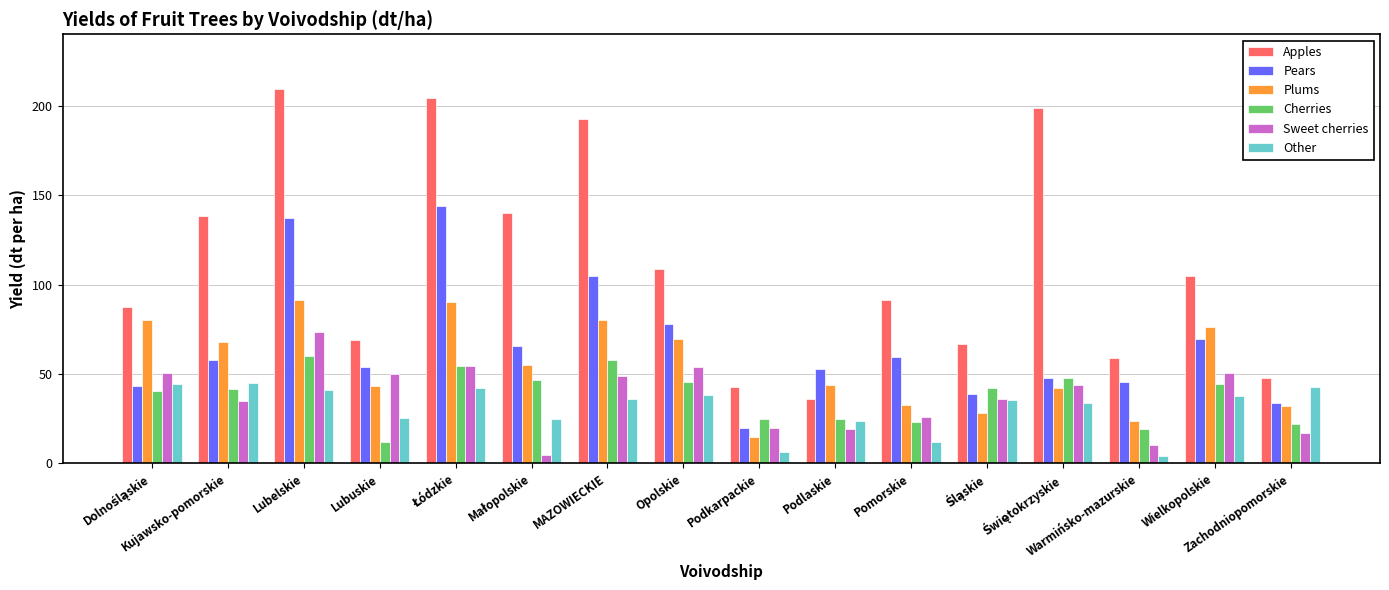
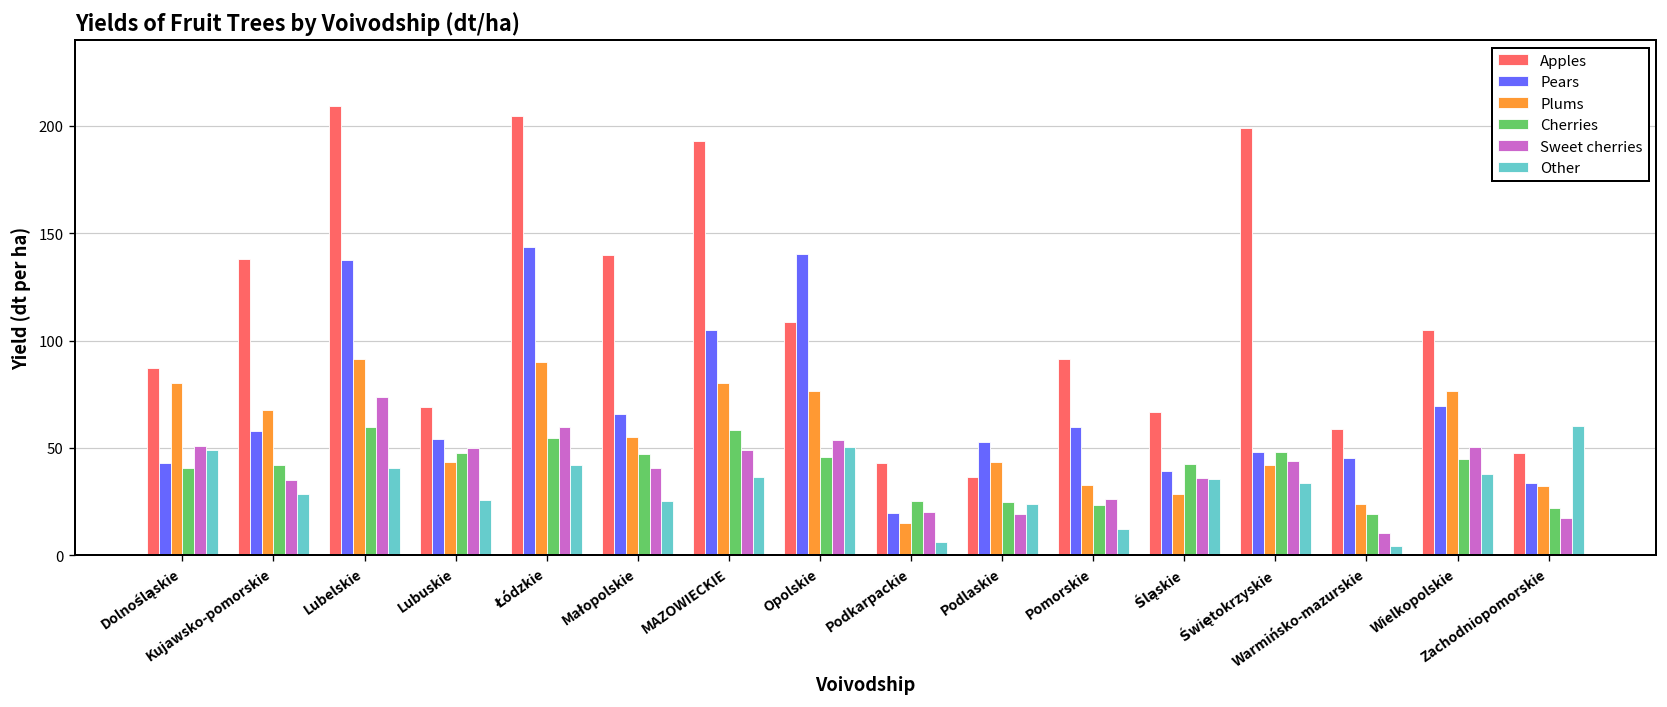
Other, Dolnośląskie: 44 -> 49
Other, Kujawsko-pomorskie: 45 -> 29
Cherries, Lubuskie: 12 -> 48
Sweet cherries, Łódzkie: 54 -> 60
Sweet cherries, Małopolskie: 5 -> 41
Pears, Opolskie: 78 -> 141
Plums, Opolskie: 69 -> 77
Other, Opolskie: 38 -> 50
Other, Zachodniopomorskie: 43 -> 60
